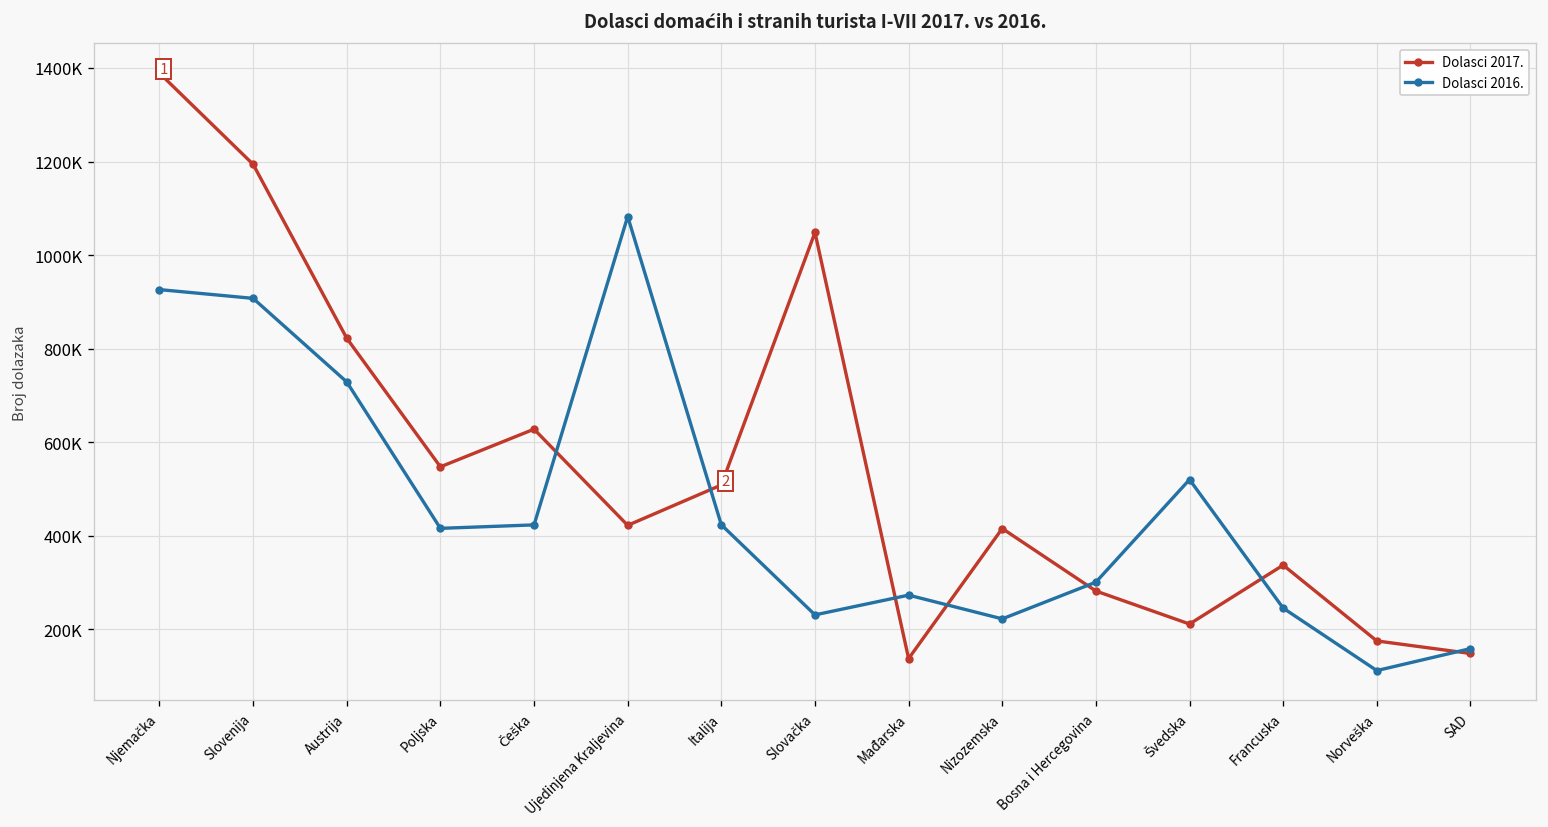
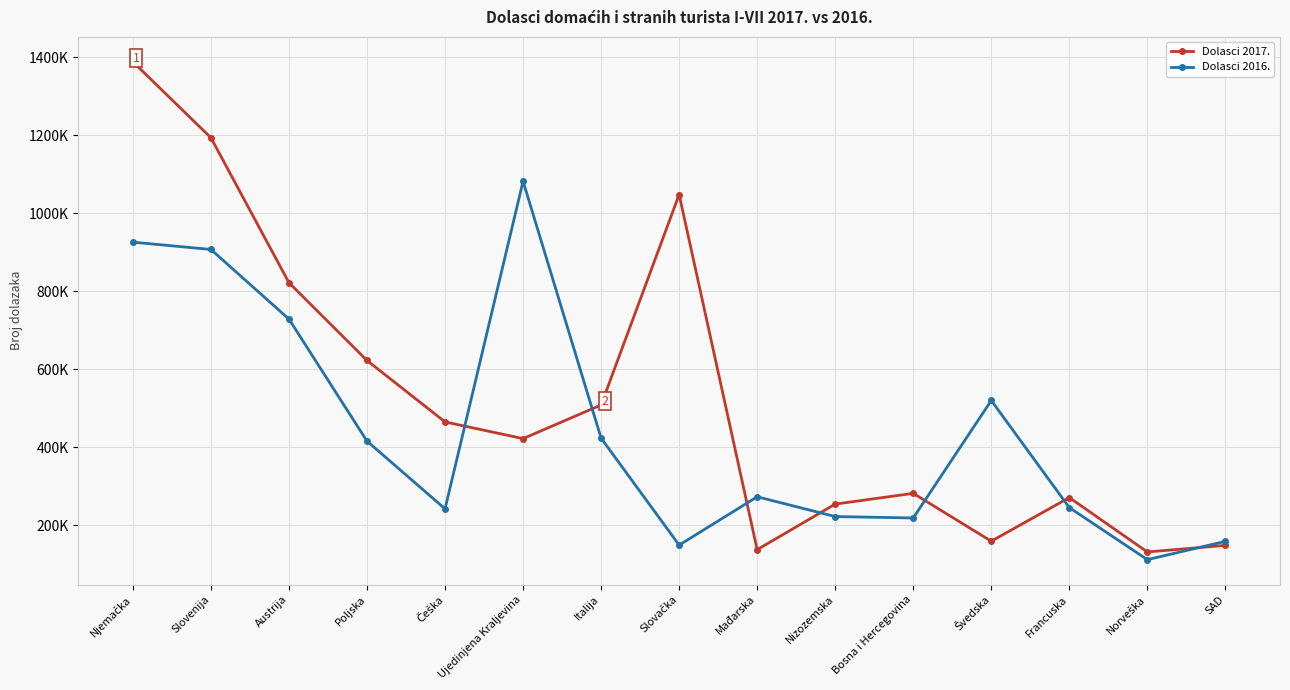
Dolasci 2017., Poljska: 550000 -> 620000
Dolasci 2017., Češka: 630000 -> 460000
Dolasci 2016., Češka: 420000 -> 240000
Dolasci 2016., Slovačka: 230000 -> 150000
Dolasci 2017., Nizozemska: 420000 -> 250000
Dolasci 2016., Bosna i Hercegovina: 300000 -> 220000
Dolasci 2017., Švedska: 210000 -> 160000
Dolasci 2017., Francuska: 340000 -> 270000
Dolasci 2017., Norveška: 170000 -> 130000
